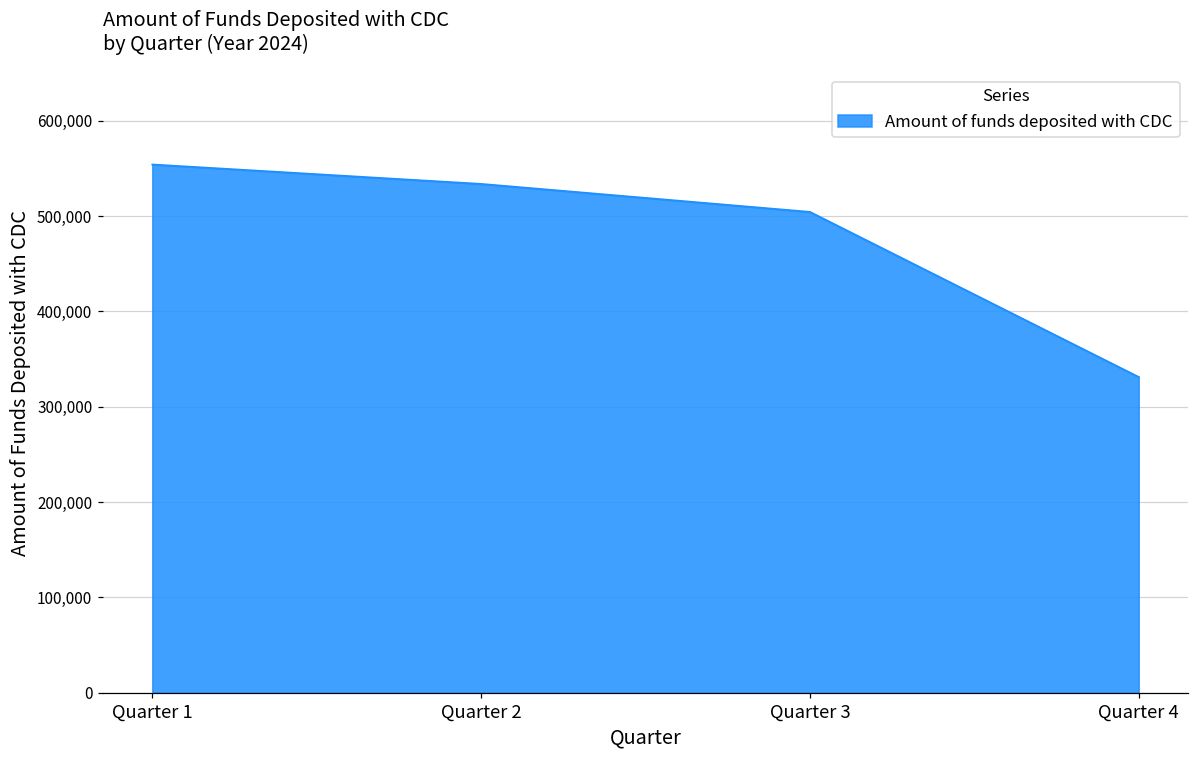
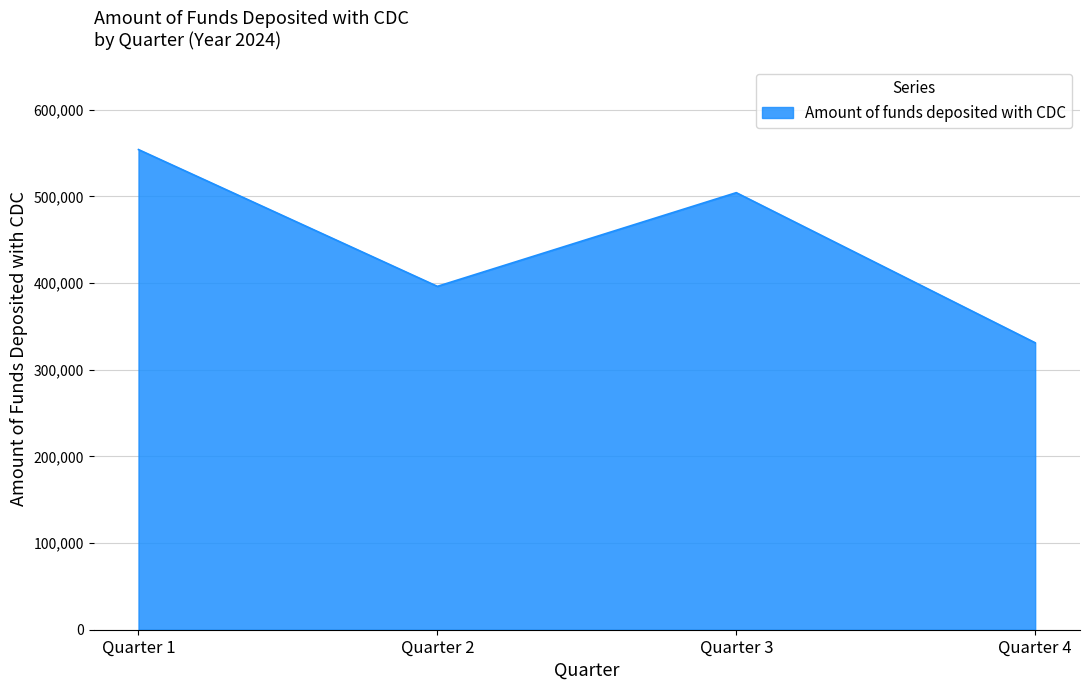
Quarter 2: 530,000 -> 400,000
